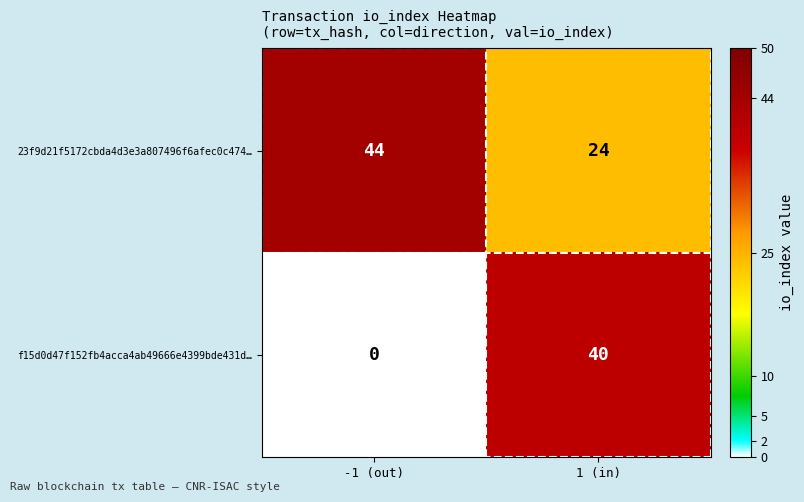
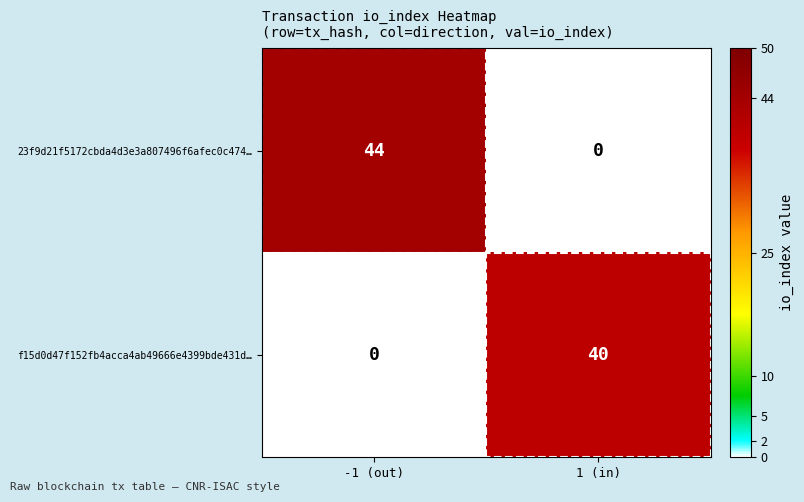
23f9d21f5172cbda4d3e3a807496f6afec0c474…, 1 (in): 24 -> 0
